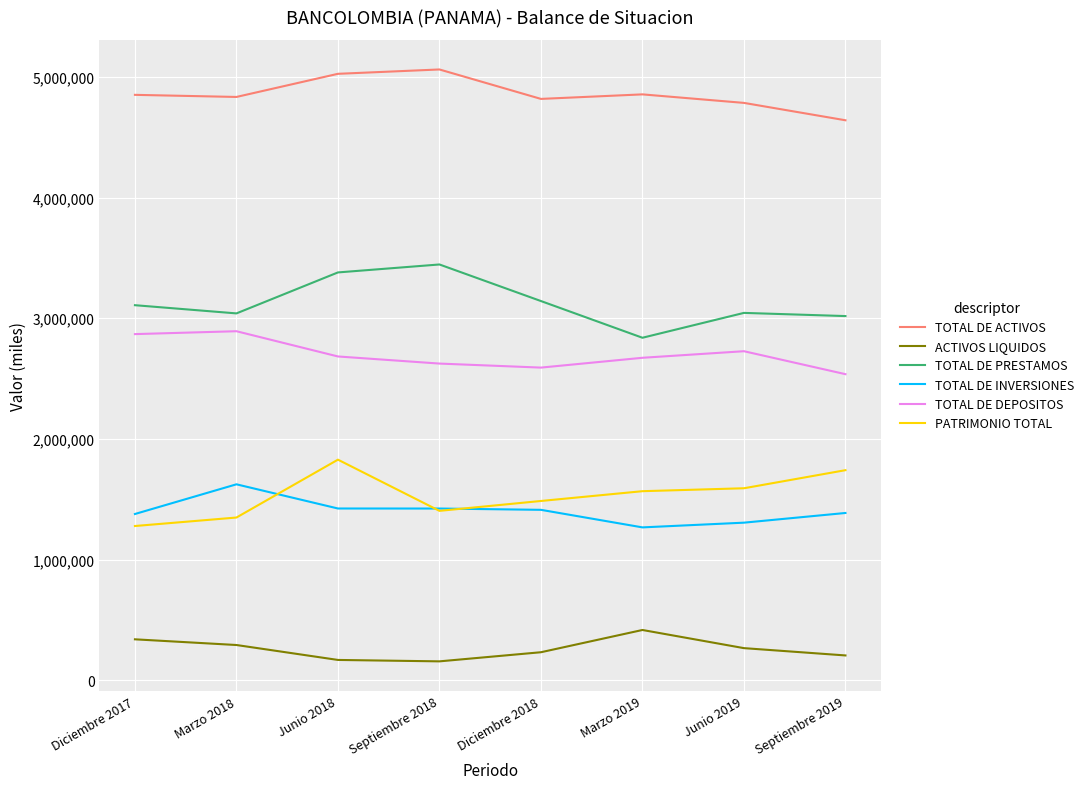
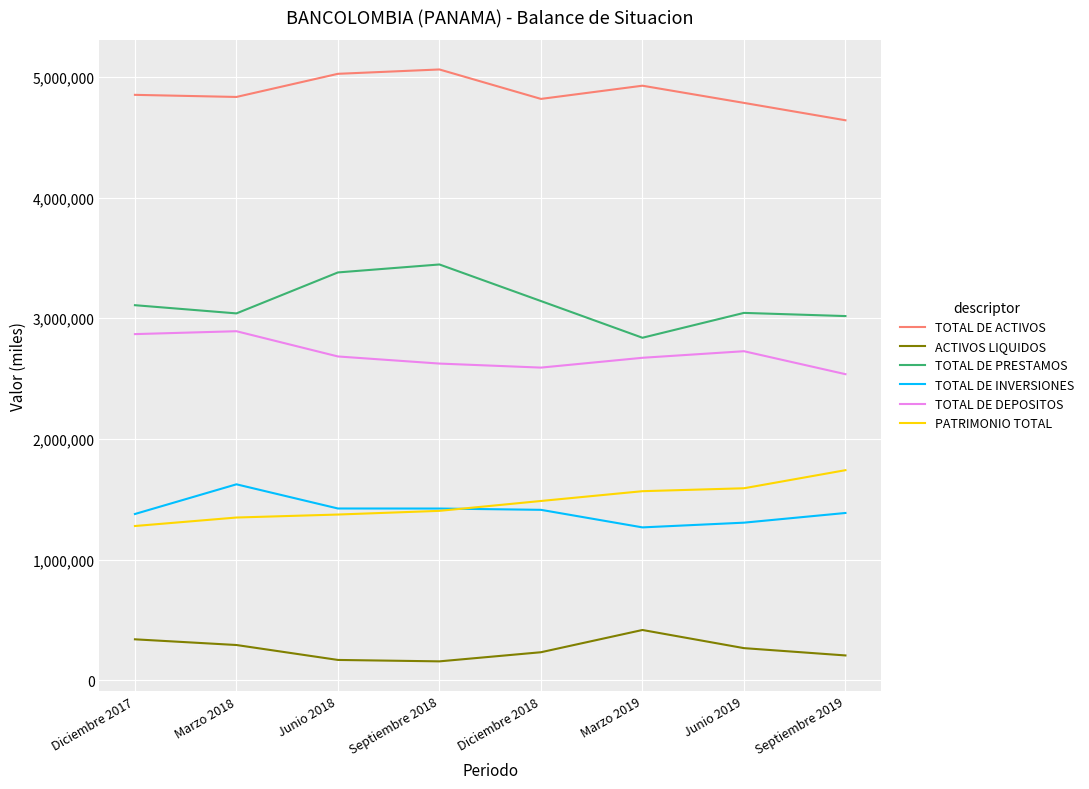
PATRIMONIO TOTAL, Junio 2018: 1,830,000 -> 1,370,000
TOTAL DE ACTIVOS, Marzo 2019: 4,850,000 -> 4,930,000
